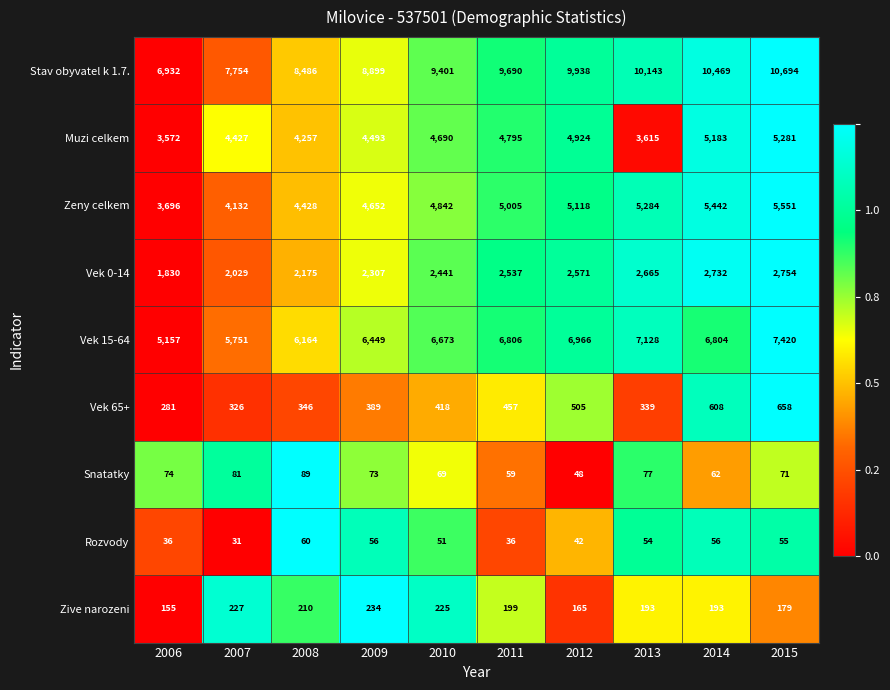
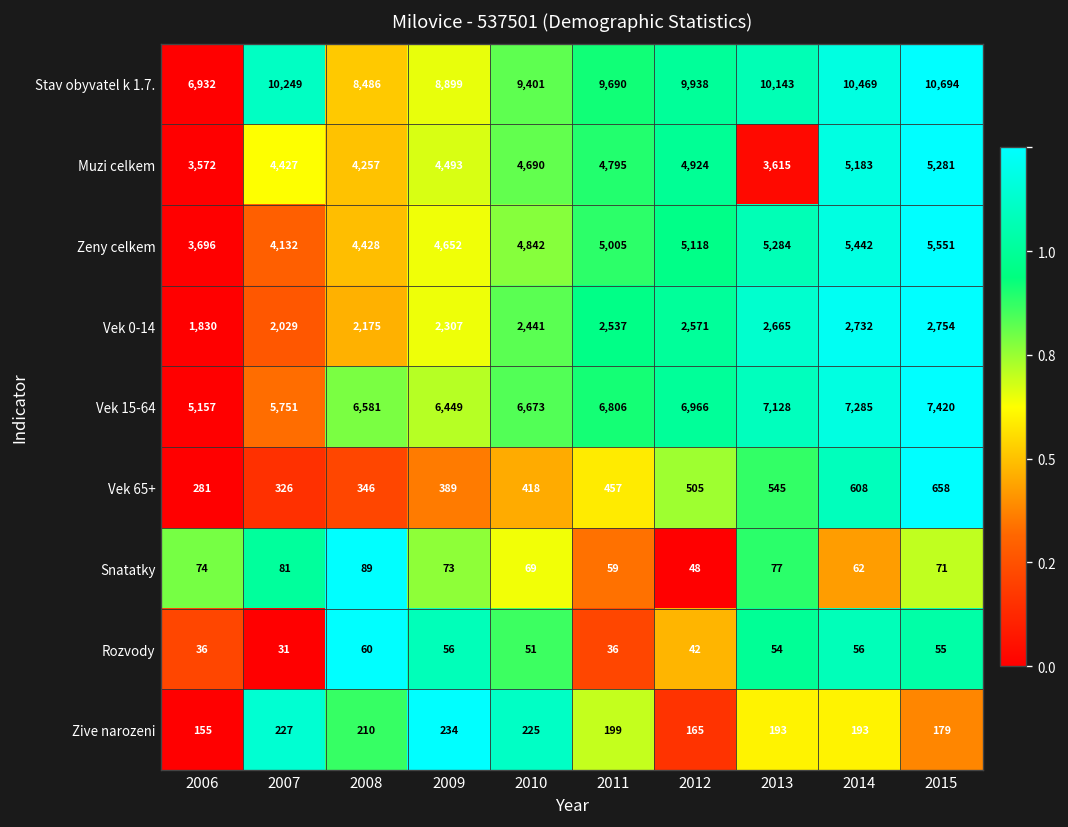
Stav obyvatel k 1.7., 2007: 7,754 -> 10,249
Vek 15-64, 2008: 6,164 -> 6,581
Vek 15-64, 2014: 6,804 -> 7,285
Vek 65+, 2013: 339 -> 545
